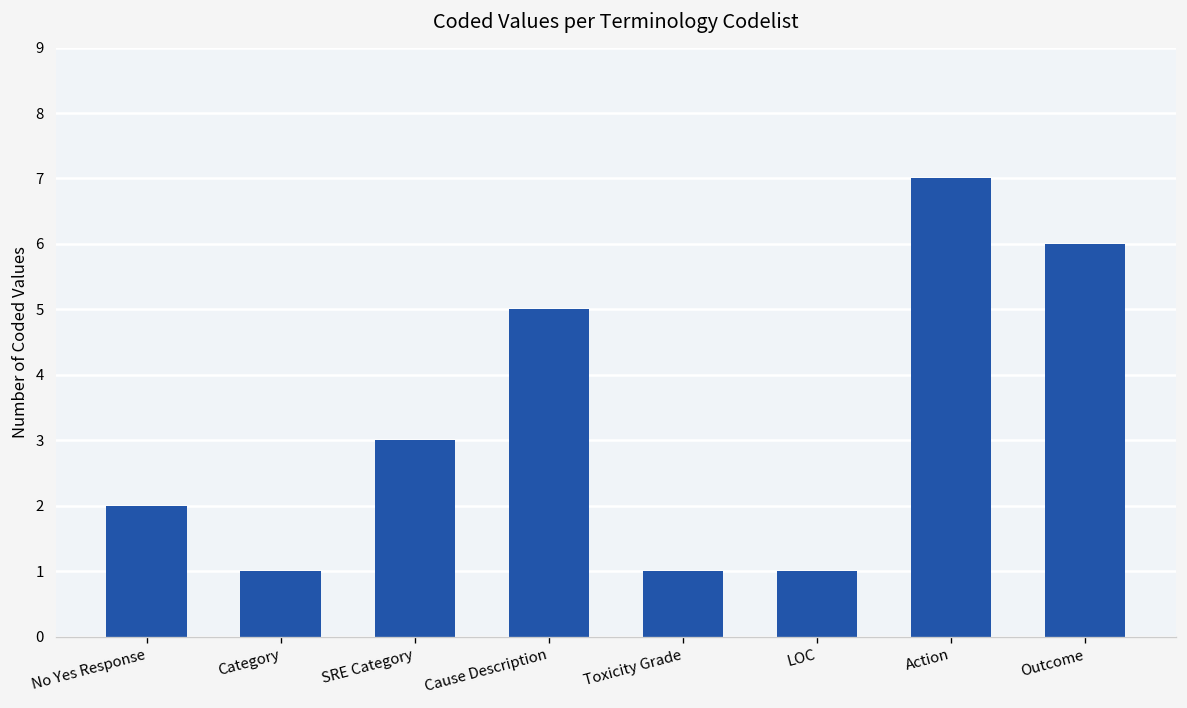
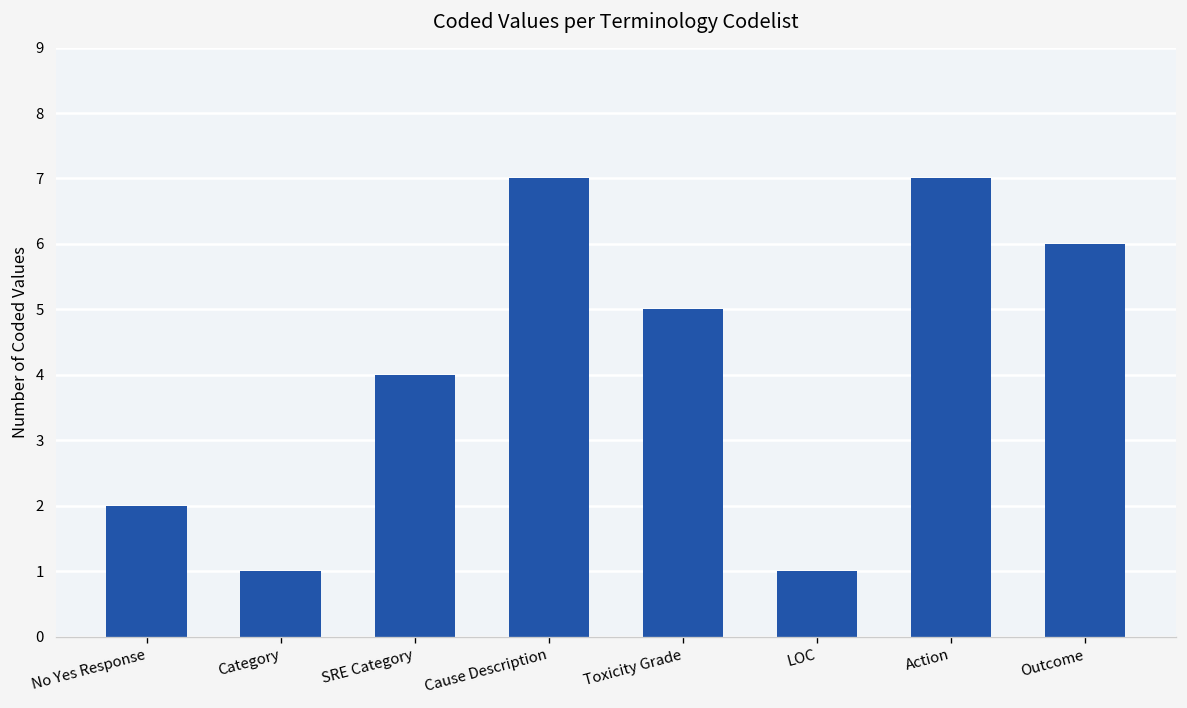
SRE Category: 3 -> 4
Cause Description: 5 -> 7
Toxicity Grade: 1 -> 5
